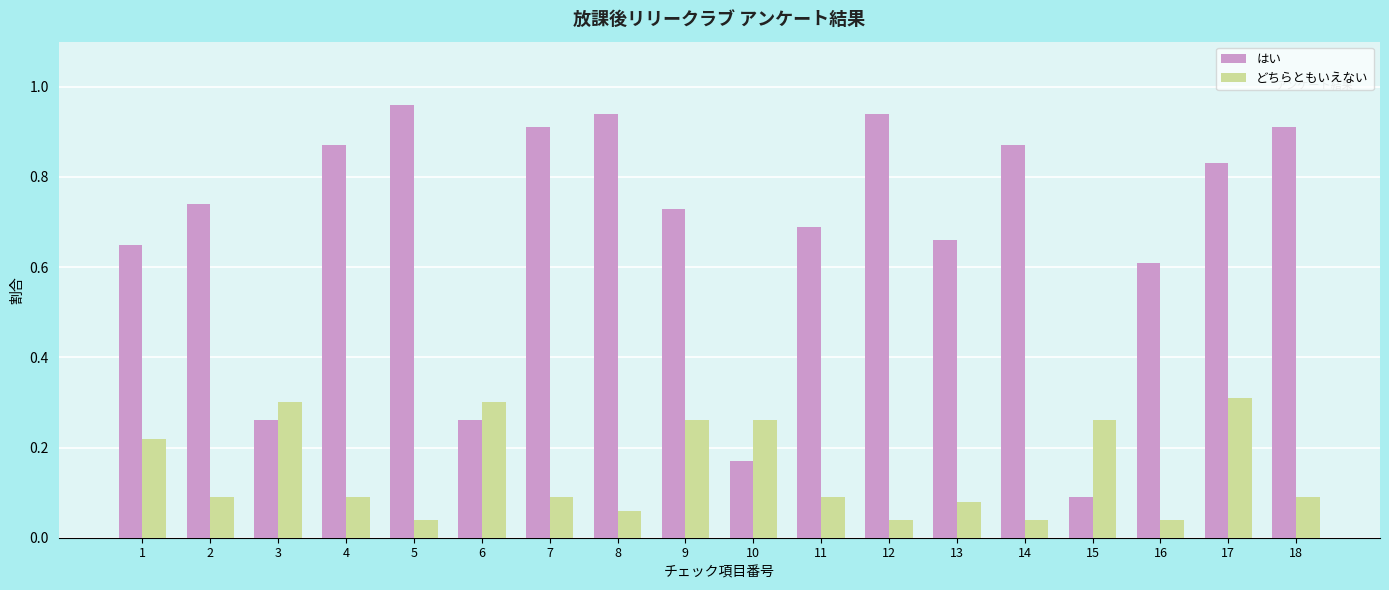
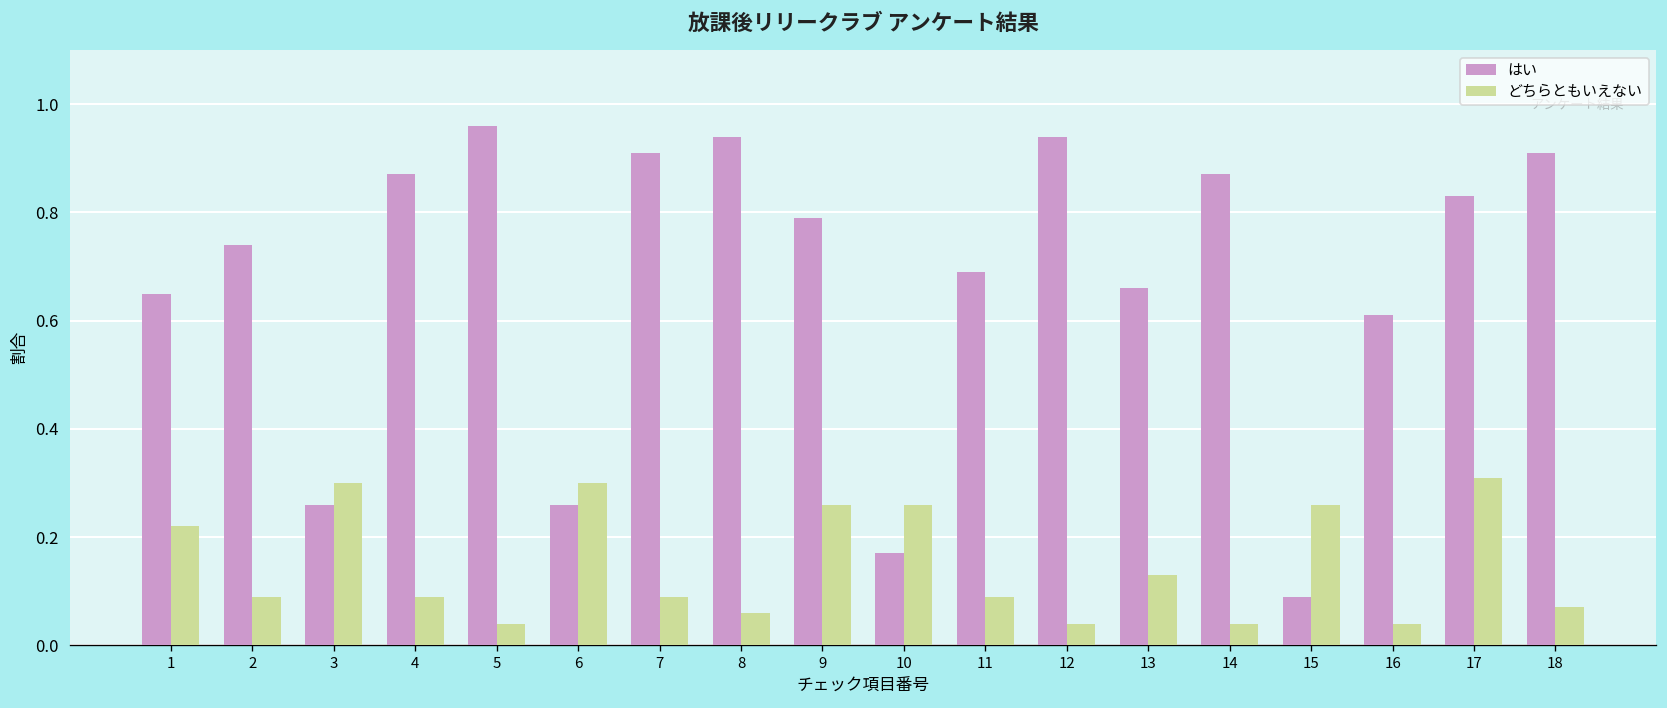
はい, 9: 0.73 -> 0.79
どちらともいえない, 13: 0.08 -> 0.13
どちらともいえない, 18: 0.09 -> 0.07
